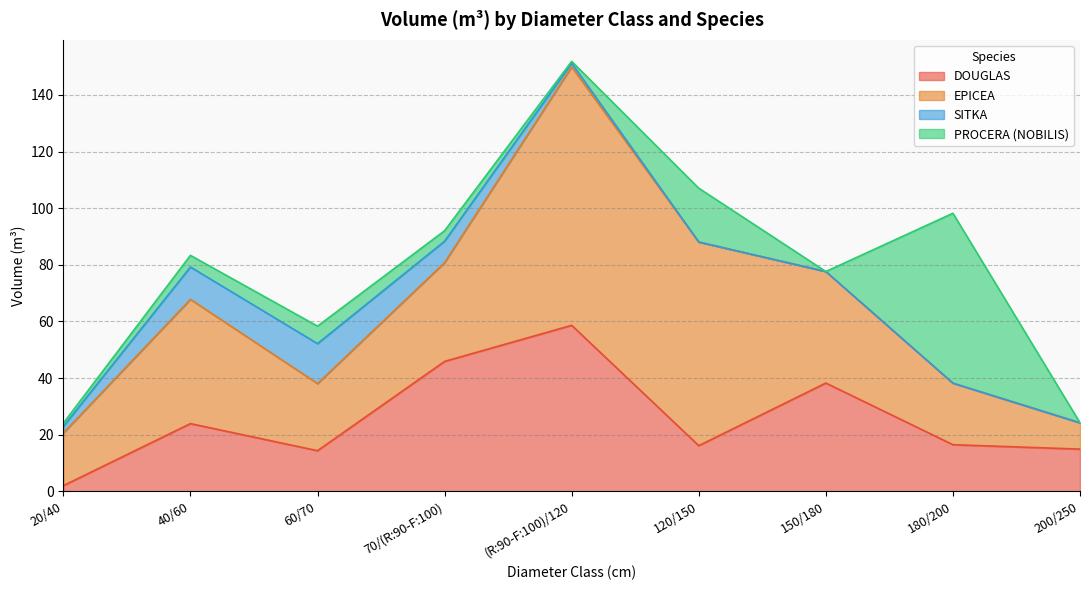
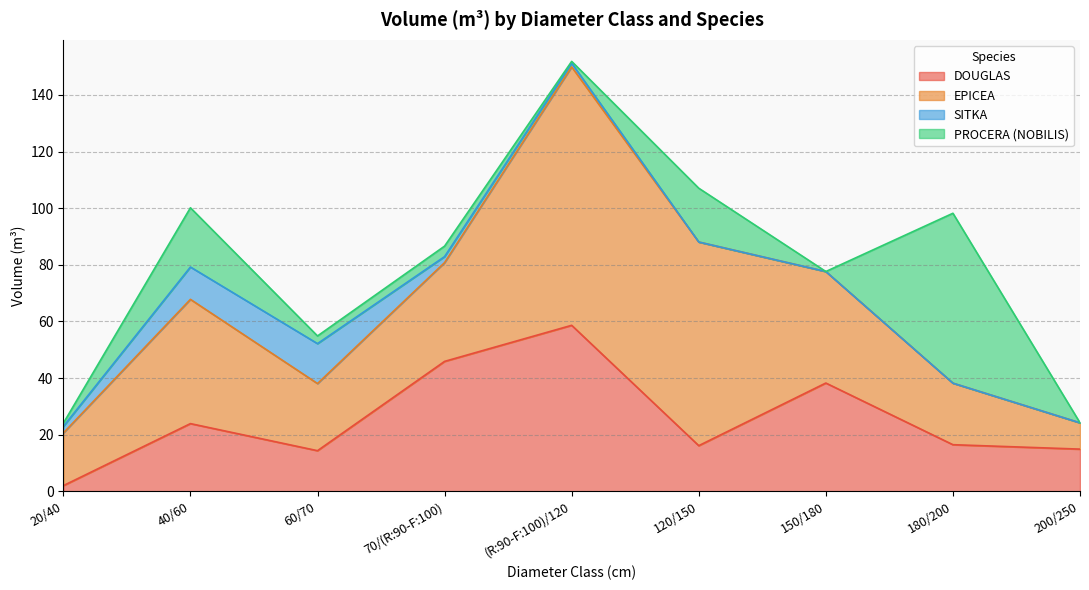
PROCERA (NOBILIS), 40/60: 4 -> 21
PROCERA (NOBILIS), 60/70: 6 -> 3
SITKA, 70/(R:90-F:100): 8 -> 2
